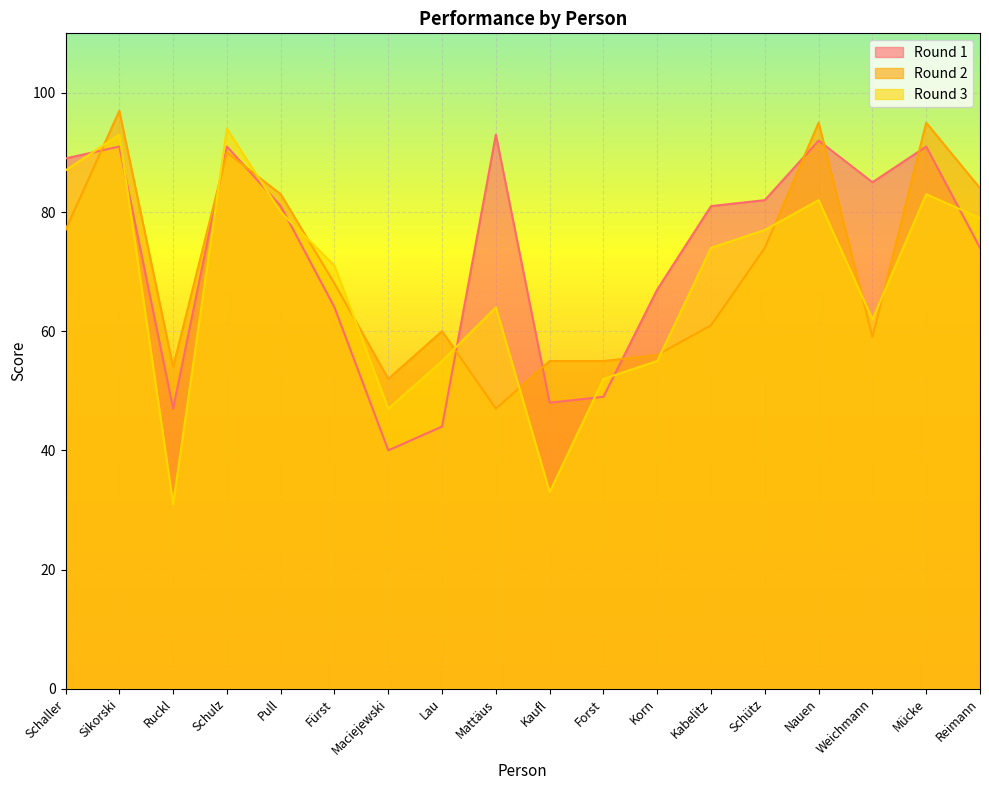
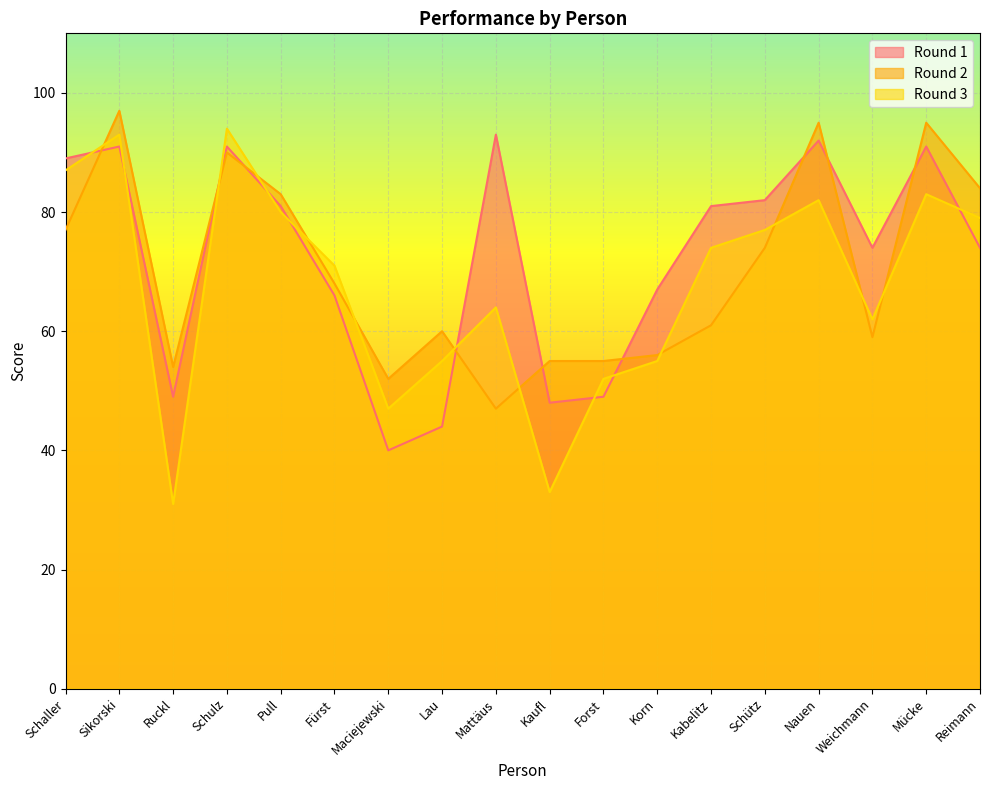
Round 1, Ruckl: 47 -> 49
Round 1, Fürst: 64 -> 66
Round 1, Weichmann: 85 -> 74
